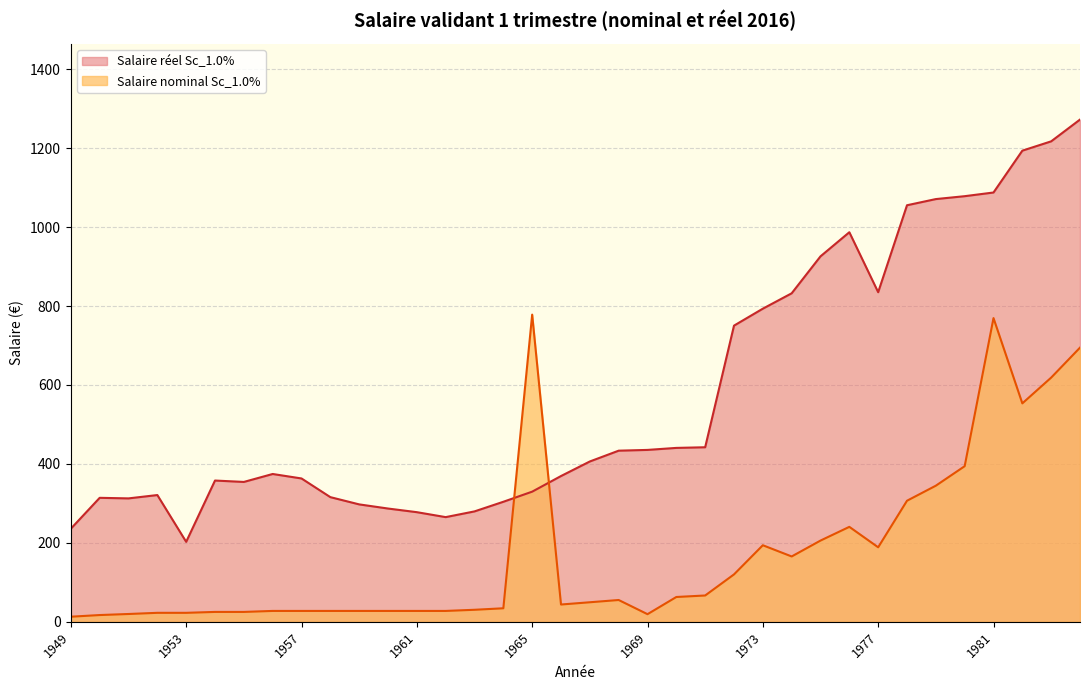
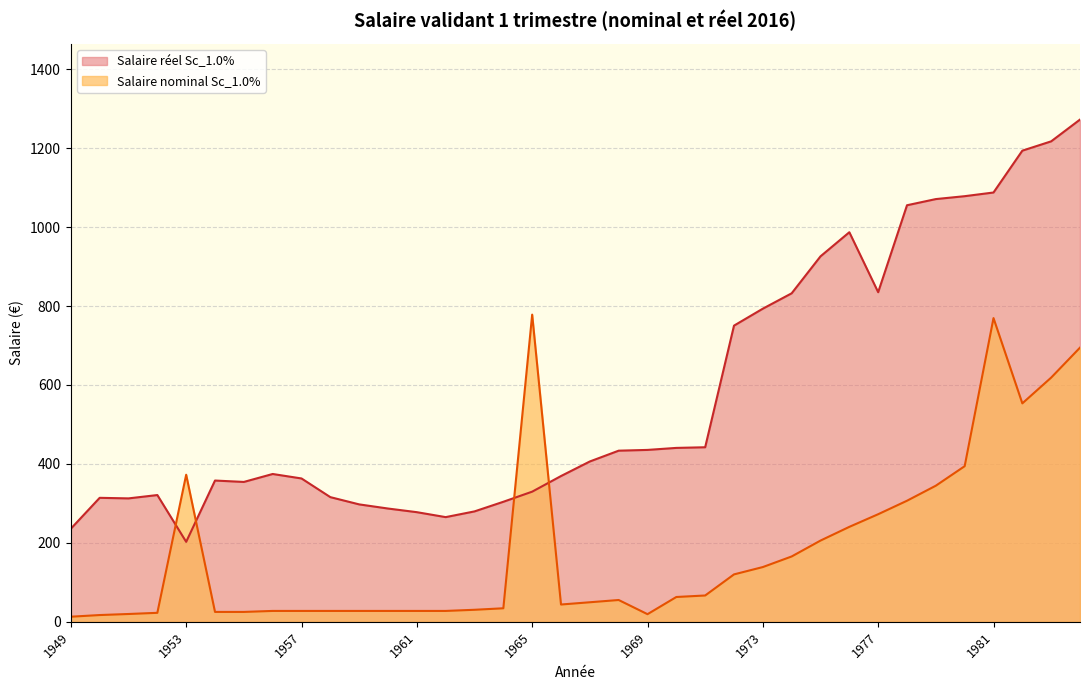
Salaire nominal Sc_1.0%, 1953: 20 -> 370
Salaire nominal Sc_1.0%, 1973: 190 -> 140
Salaire nominal Sc_1.0%, 1977: 190 -> 270
